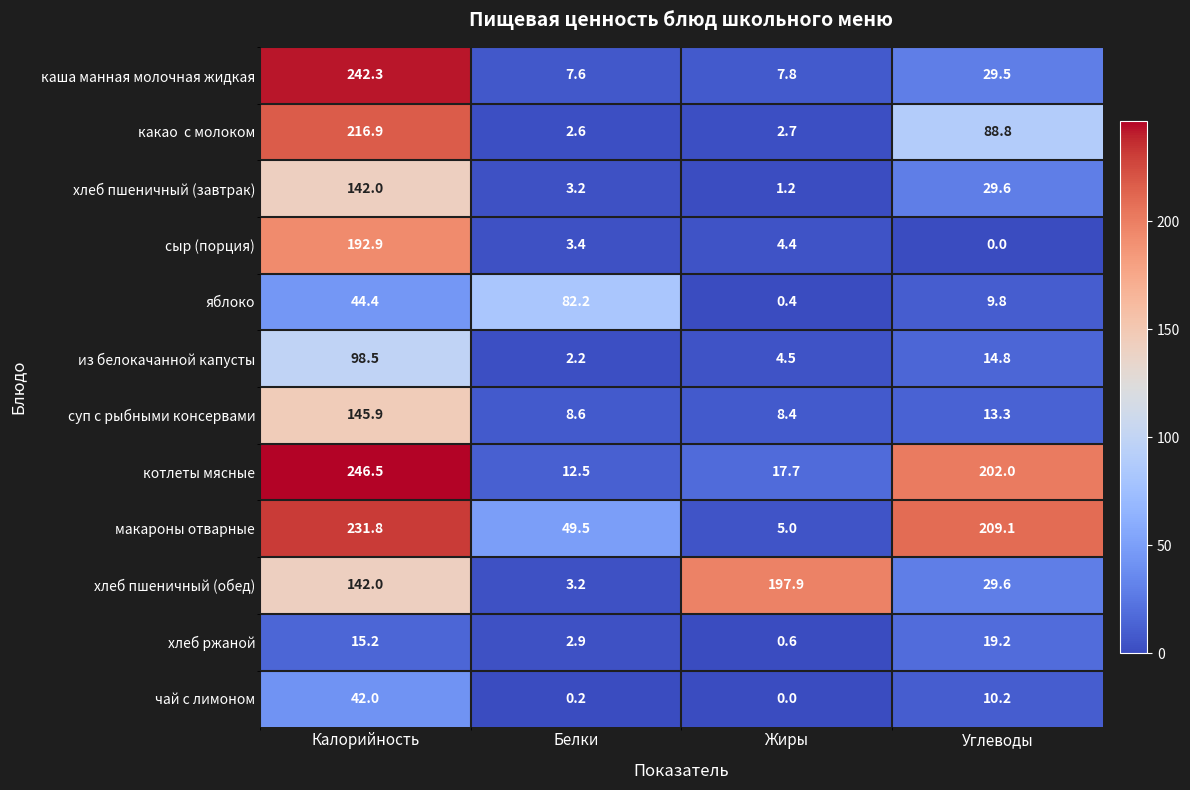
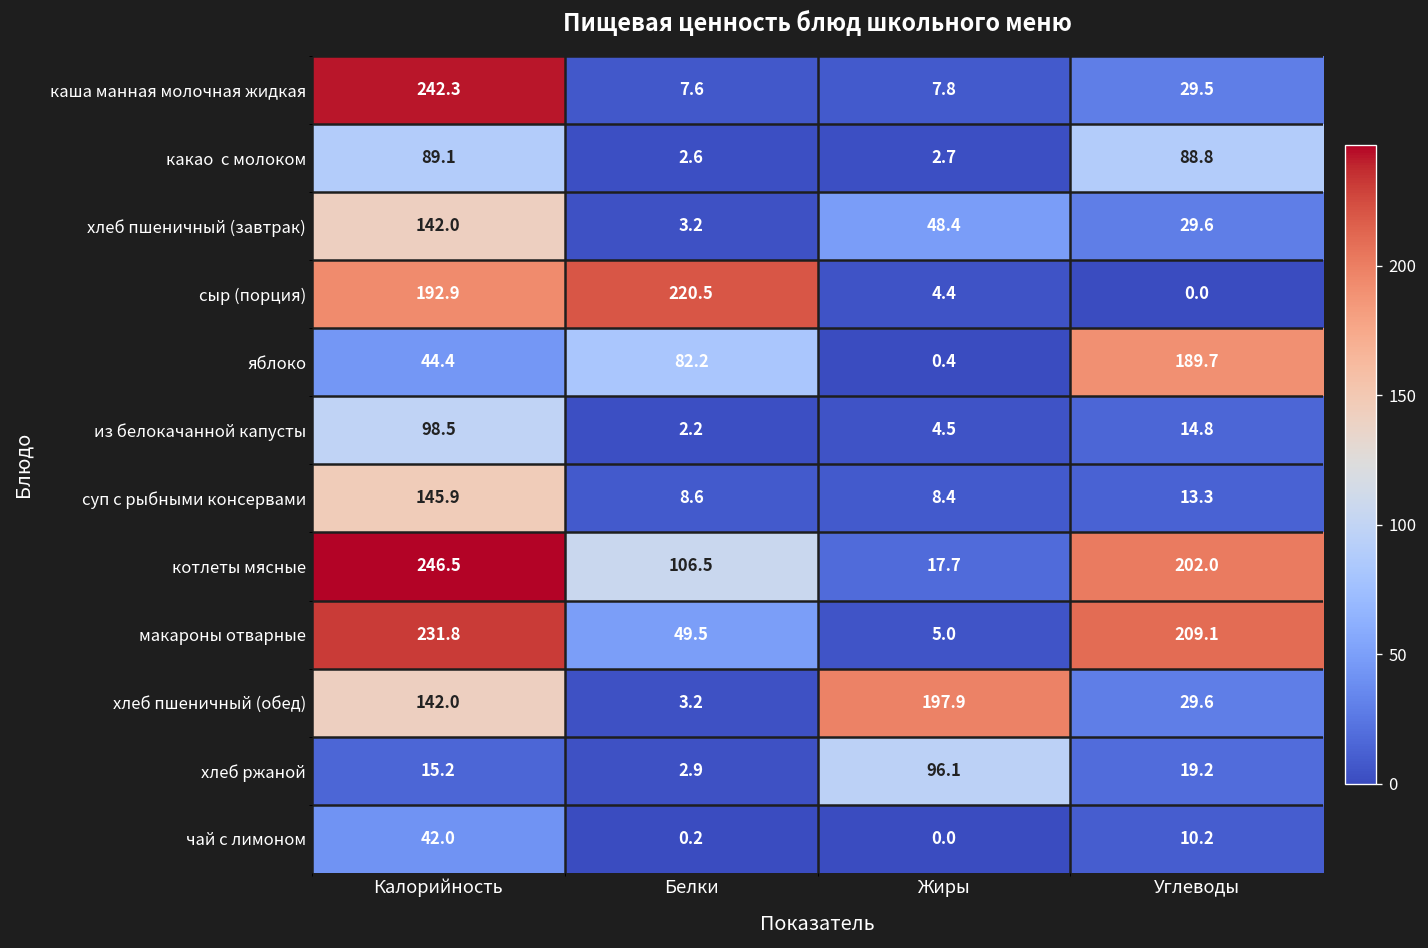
какао с молоком, Калорийность: 216.9 -> 89.1
хлеб пшеничный (завтрак), Жиры: 1.2 -> 48.4
сыр (порция), Белки: 3.4 -> 220.5
яблоко, Углеводы: 9.8 -> 189.7
котлеты мясные, Белки: 12.5 -> 106.5
хлеб ржаной, Жиры: 0.6 -> 96.1
